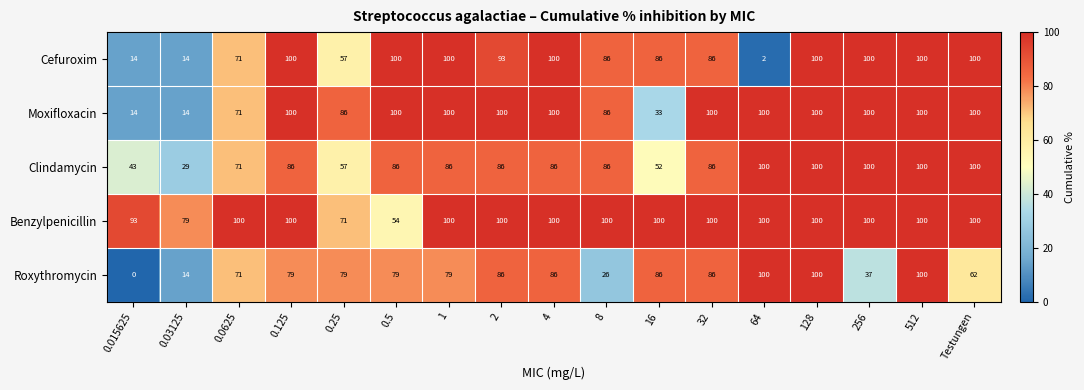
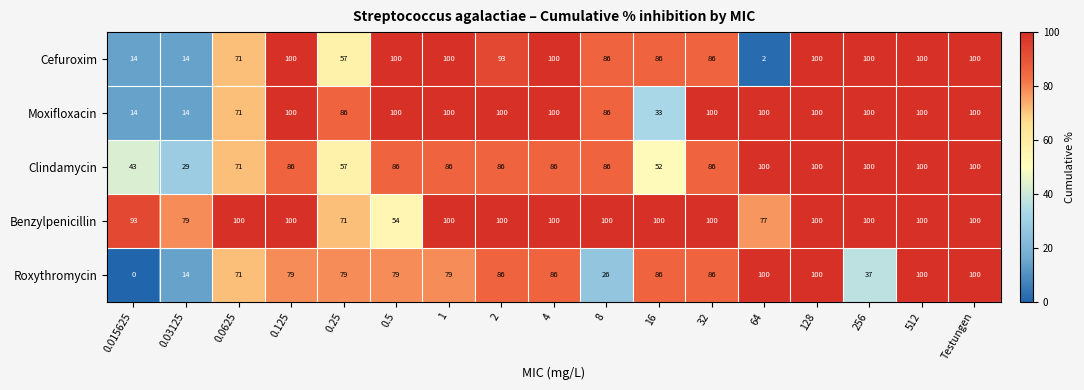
Benzylpenicillin, 64: 100 -> 77
Roxythromycin, Testungen: 62 -> 100
